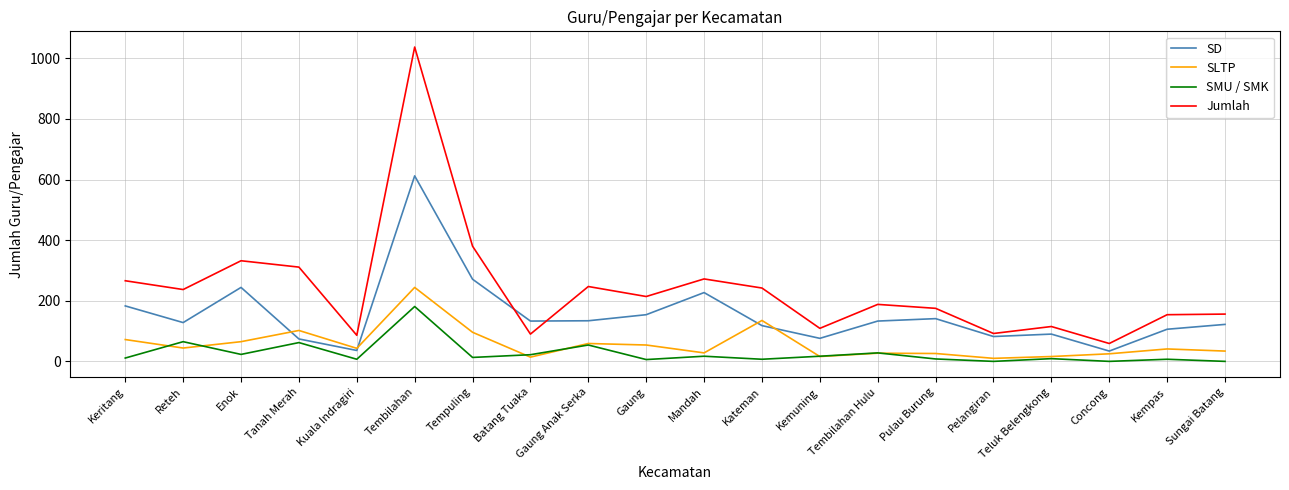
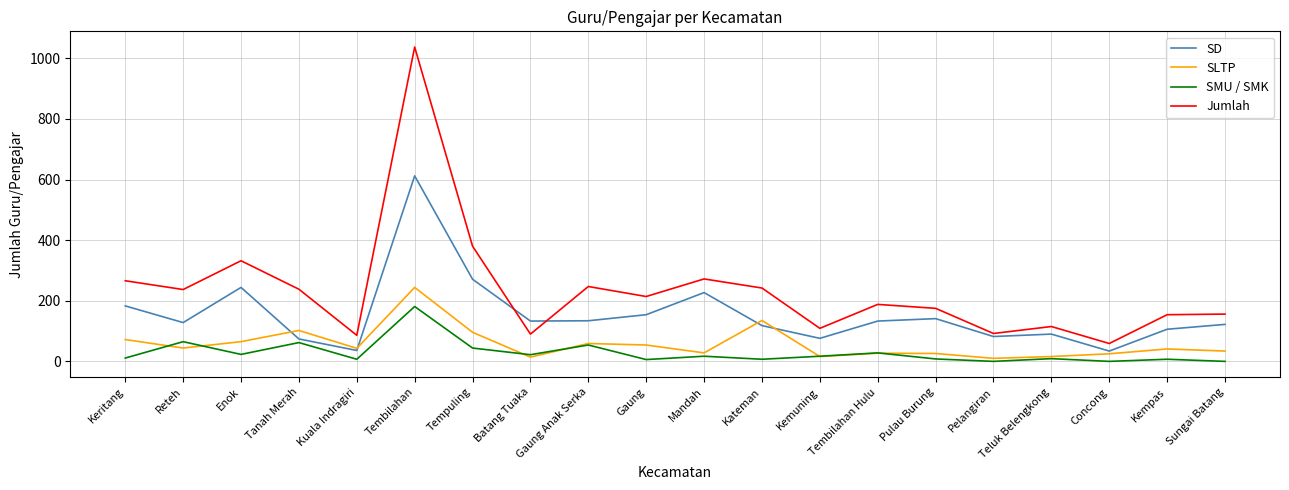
Jumlah, Tanah Merah: 310 -> 240
SMU / SMK, Tempuling: 10 -> 40
